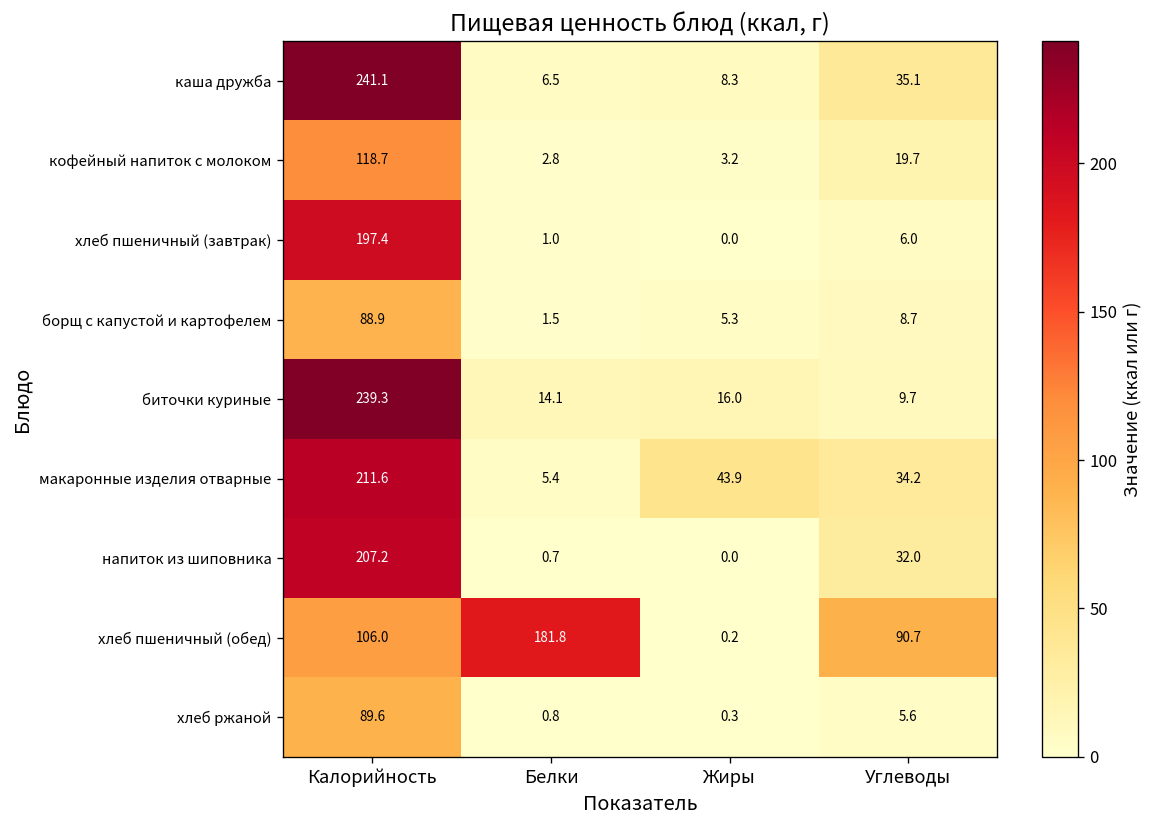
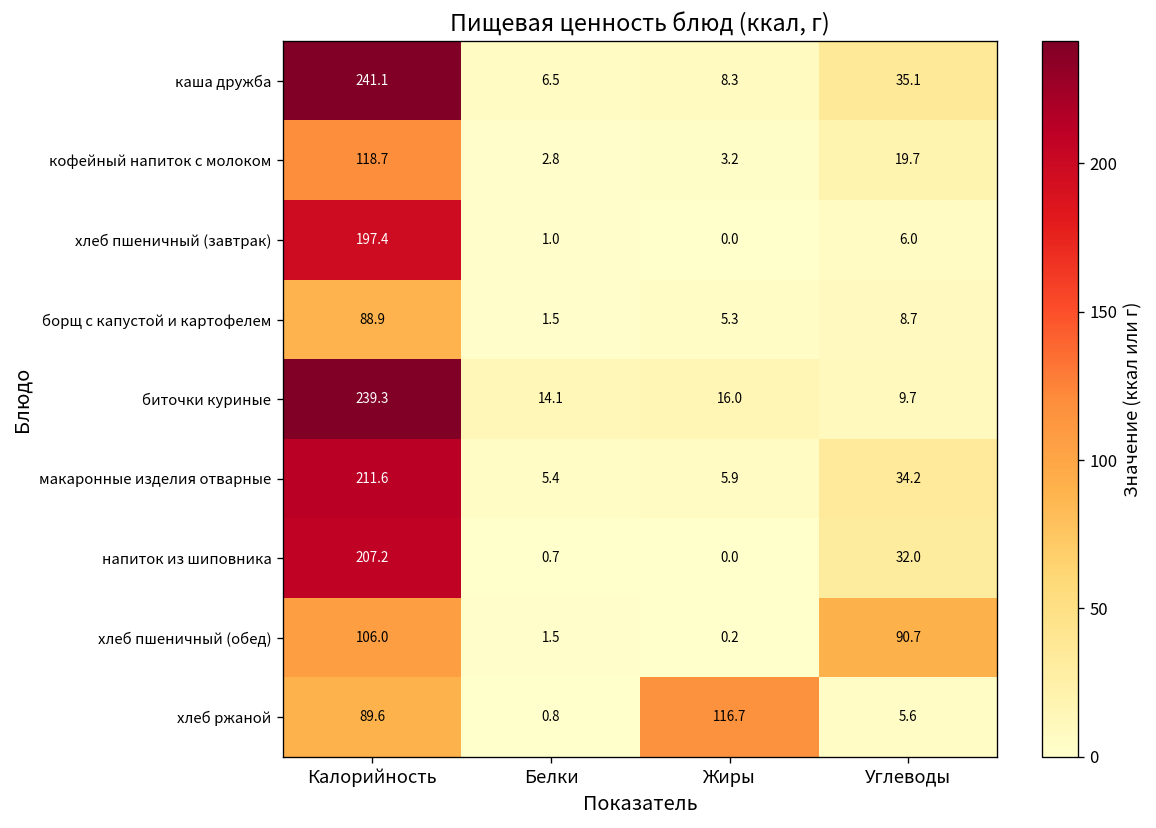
макаронные изделия отварные, Жиры: 43.9 -> 5.9
хлеб пшеничный (обед), Белки: 181.8 -> 1.5
хлеб ржаной, Жиры: 0.3 -> 116.7
